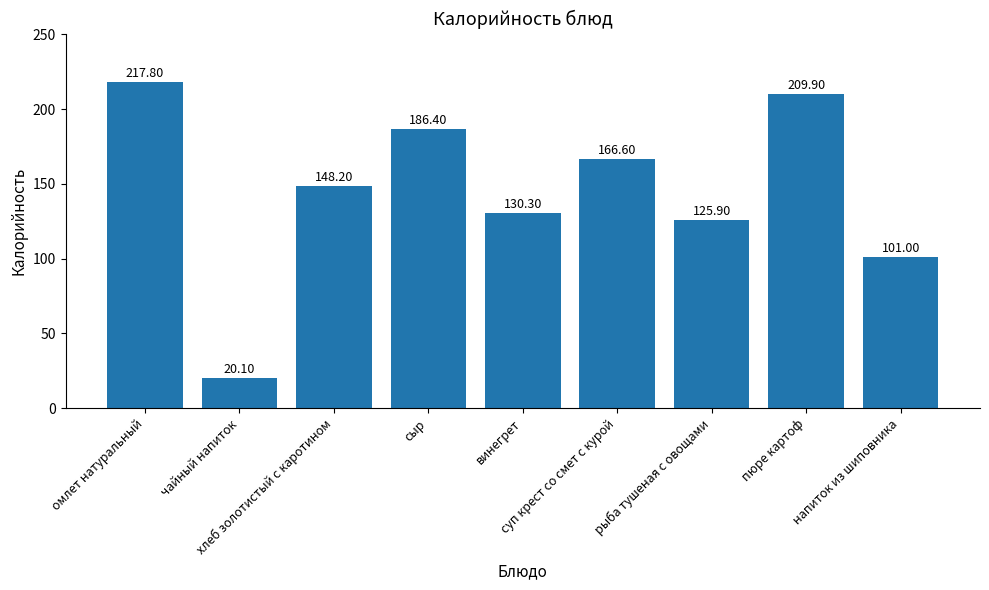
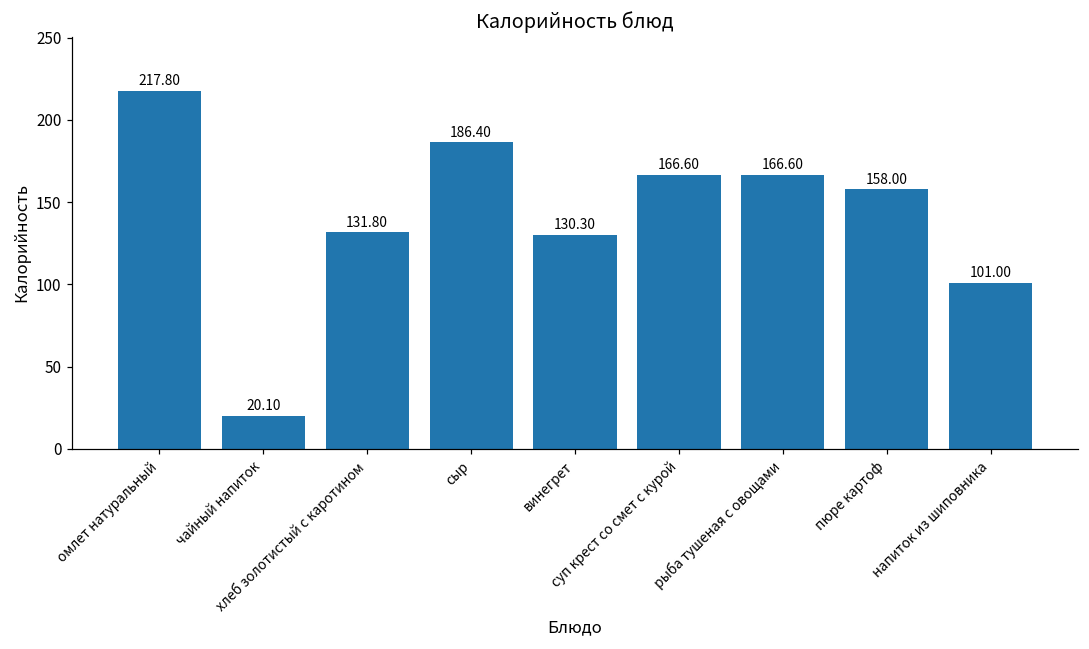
хлеб золотистый с каротином: 148.20 -> 131.80
рыба тушеная с овощами: 125.90 -> 166.60
пюре картоф: 209.90 -> 158.00
